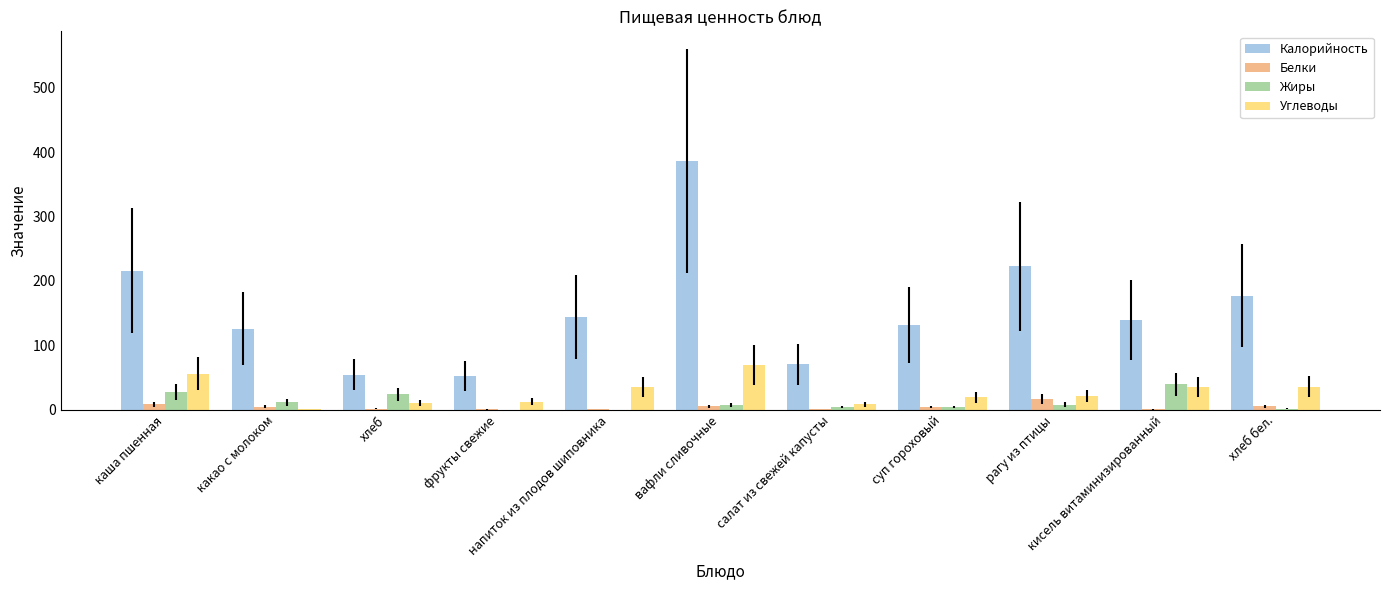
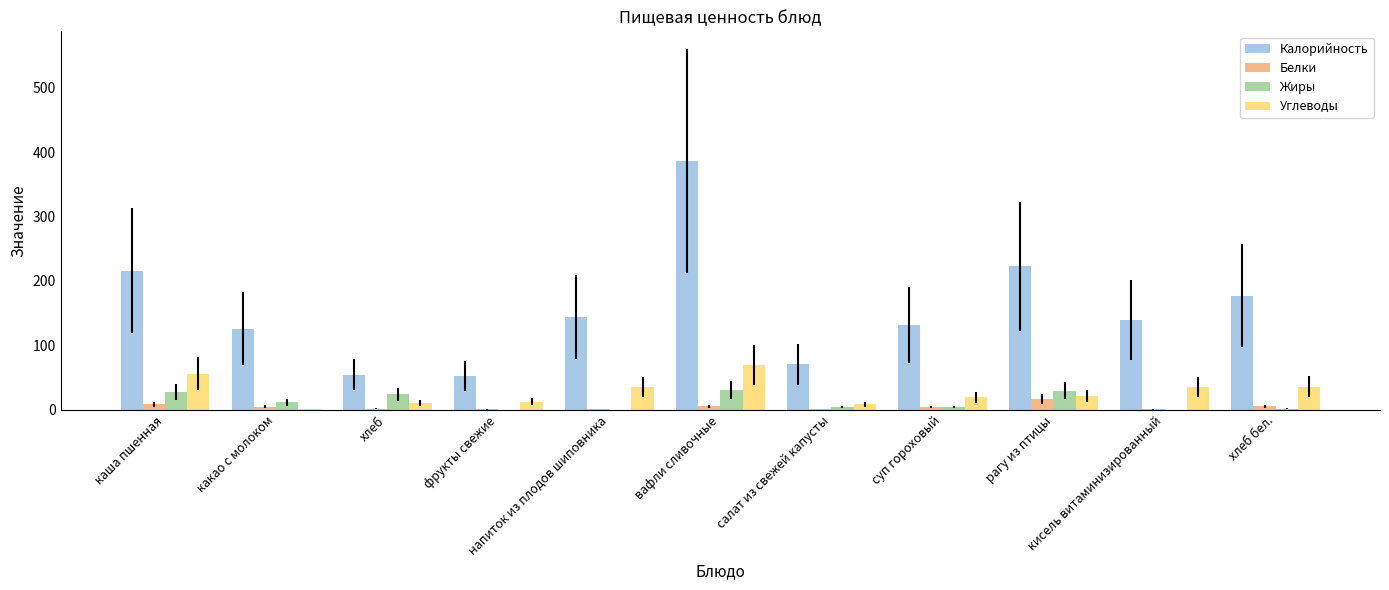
Жиры, вафли сливочные: 10 -> 30
Жиры, рагу из птицы: 10 -> 30
Жиры, кисель витаминизированный: 40 -> 0
